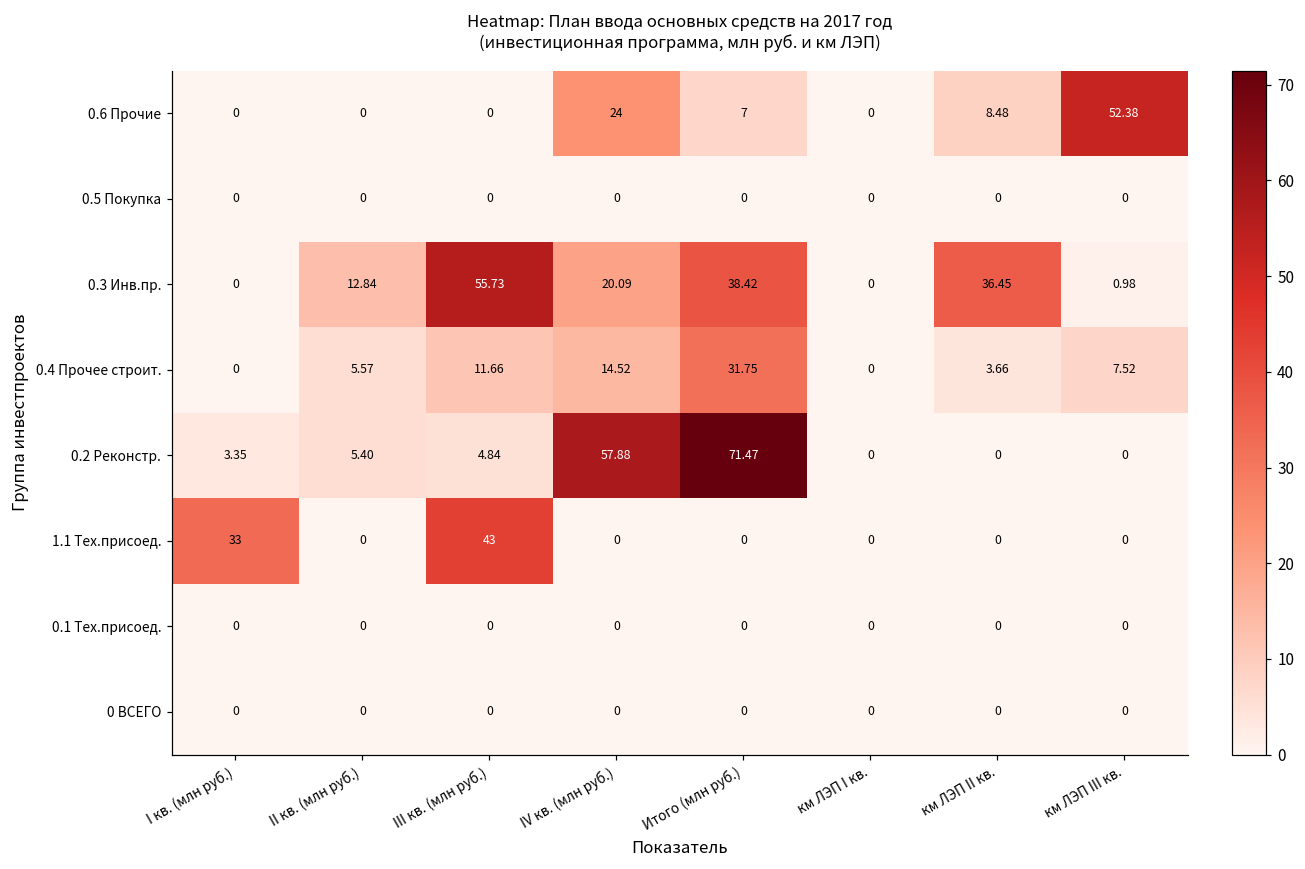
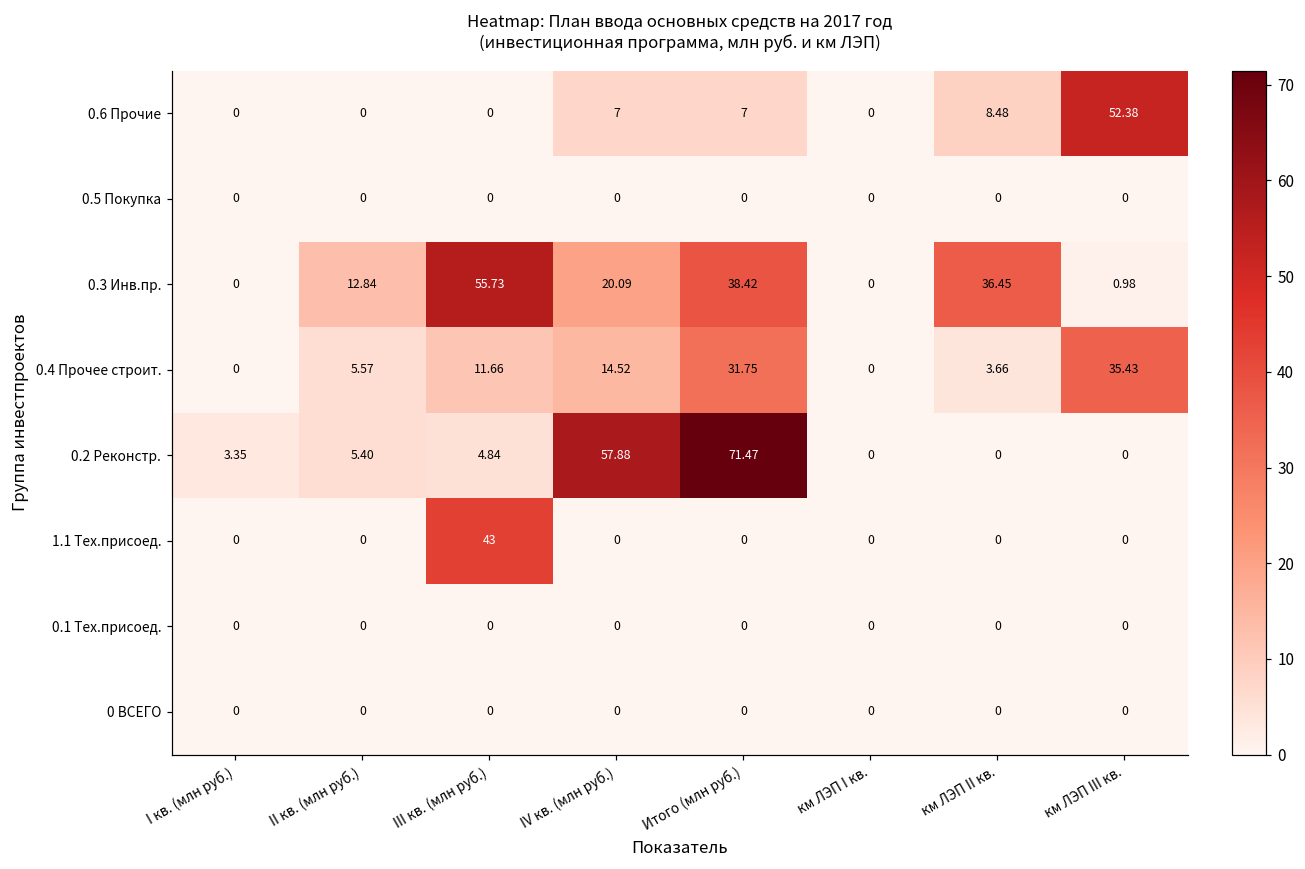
0.6 Прочие, IV кв. (млн руб.): 24 -> 7
0.4 Прочее строит., км ЛЭП III кв.: 7.52 -> 35.43
1.1 Тех.присоед., I кв. (млн руб.): 33 -> 0
